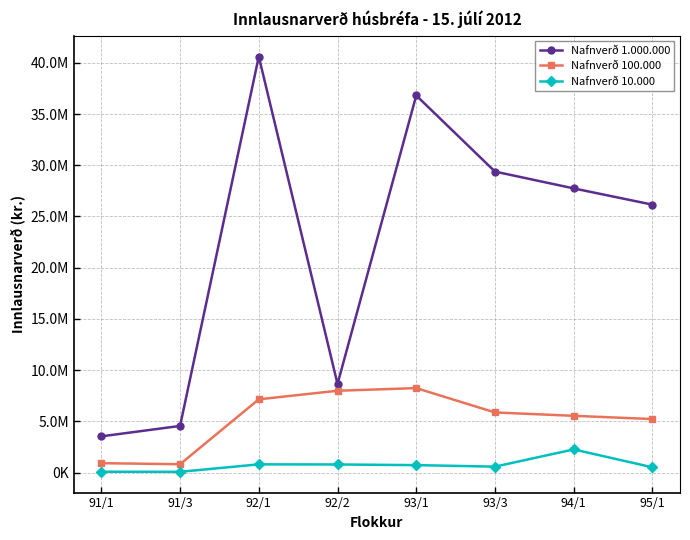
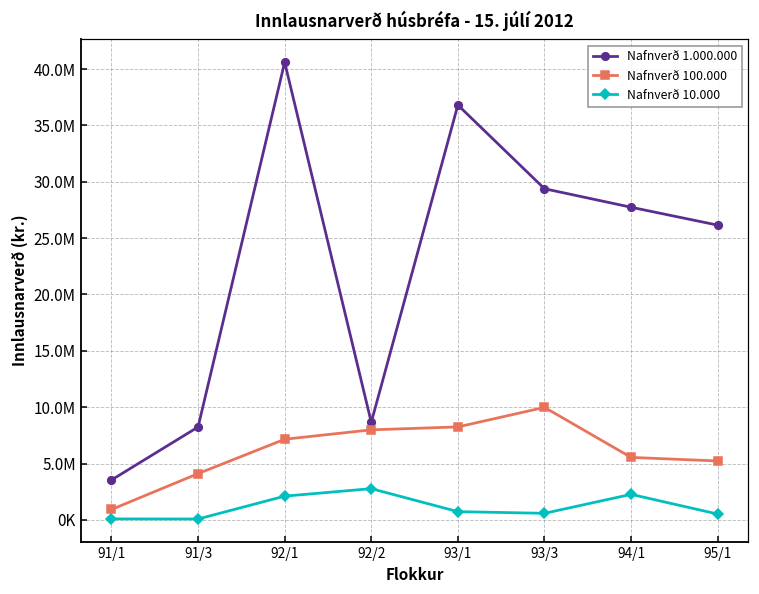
Nafnverð 1.000.000, 91/3: 4600000 -> 8200000
Nafnverð 100.000, 91/3: 800000 -> 4100000
Nafnverð 10.000, 92/1: 800000 -> 2100000
Nafnverð 10.000, 92/2: 800000 -> 2800000
Nafnverð 100.000, 93/3: 5900000 -> 10000000
